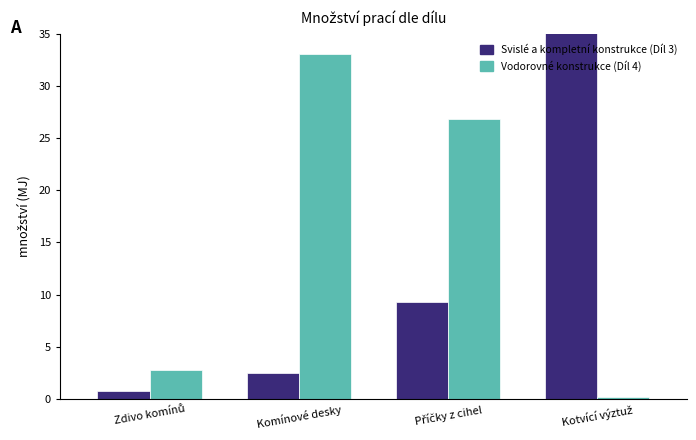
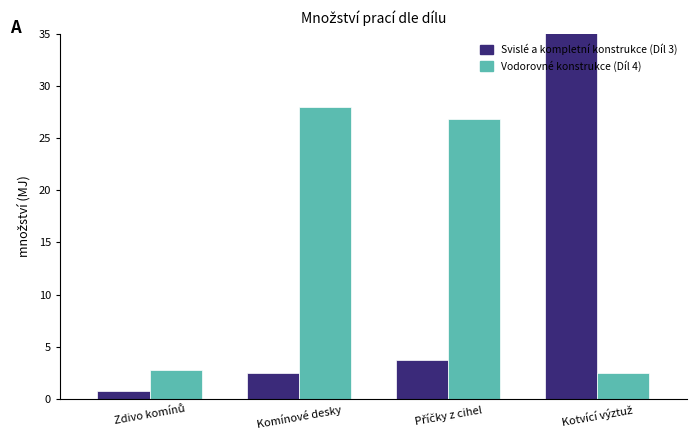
Vodorovné konstrukce (Díl 4), Komínové desky: 33.1 -> 28.0
Svislé a kompletní konstrukce (Díl 3), Příčky z cihel: 9.3 -> 3.7
Vodorovné konstrukce (Díl 4), Kotvící výztuž: 0.2 -> 2.4
